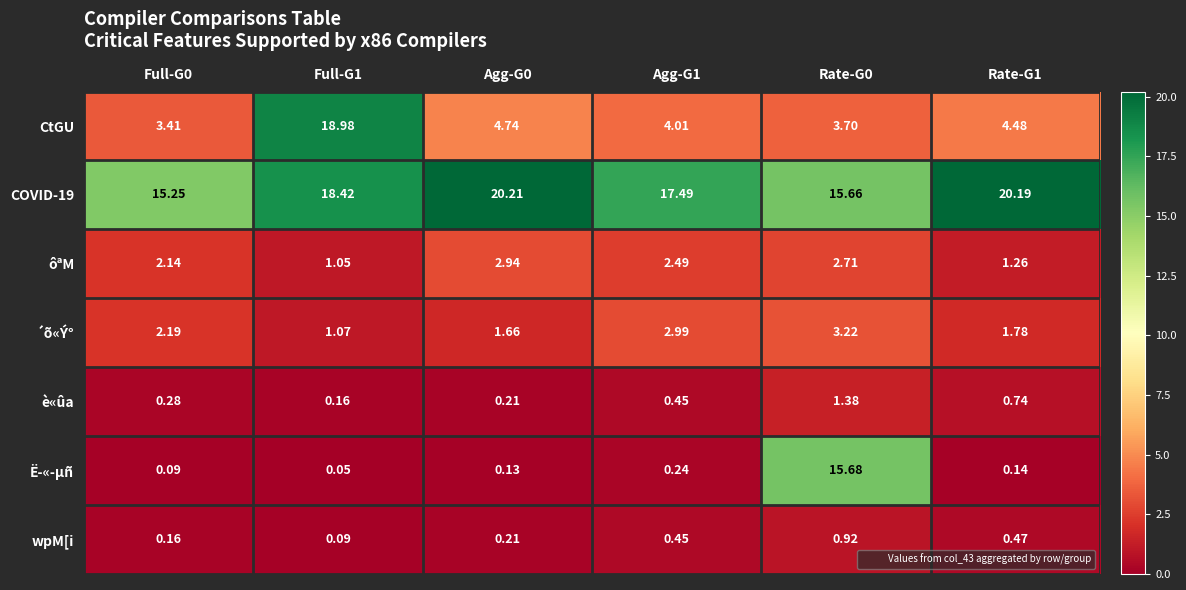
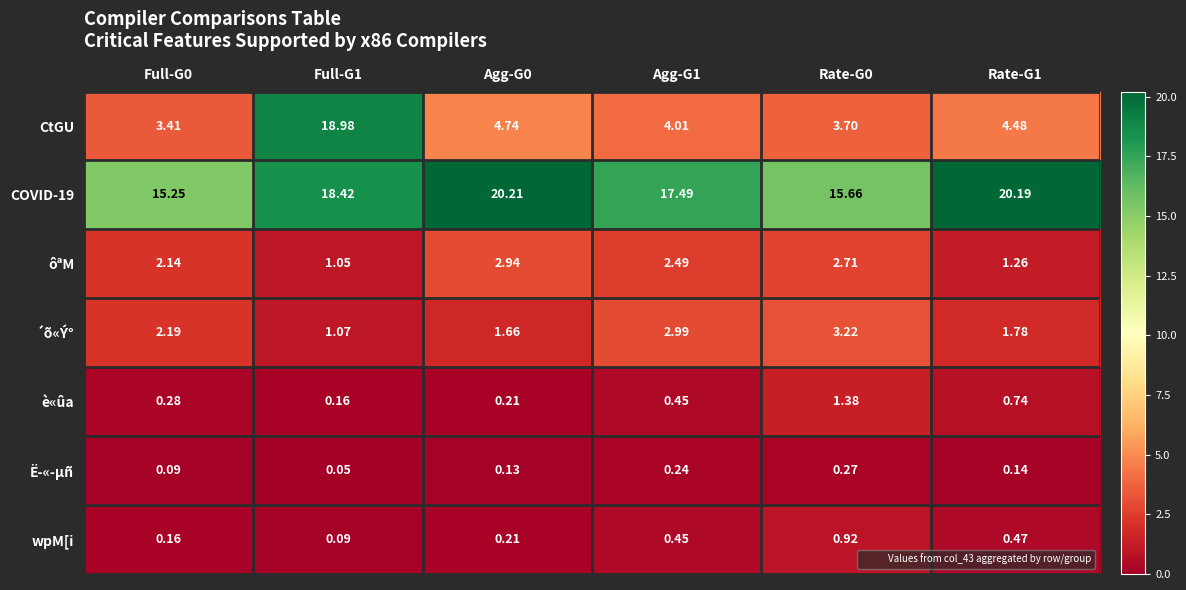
Ë­«­µñ, Rate-G0: 15.68 -> 0.27
